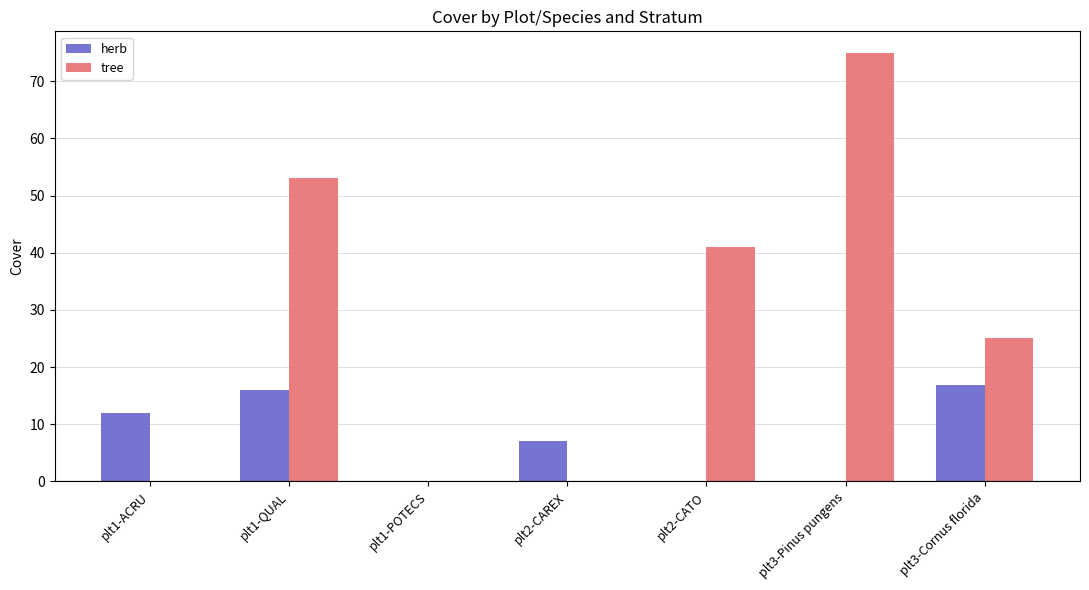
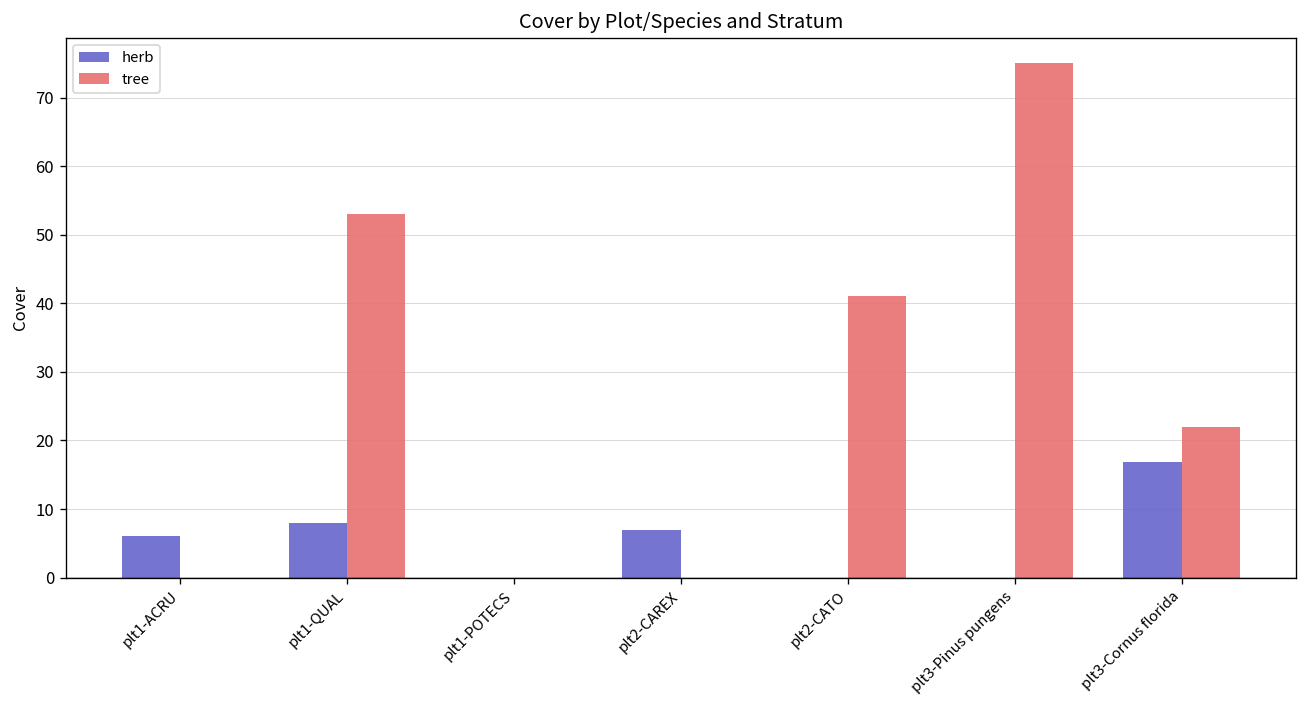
herb, plt1-ACRU: 12 -> 6
herb, plt1-QUAL: 16 -> 8
tree, plt3-Cornus florida: 25 -> 22
